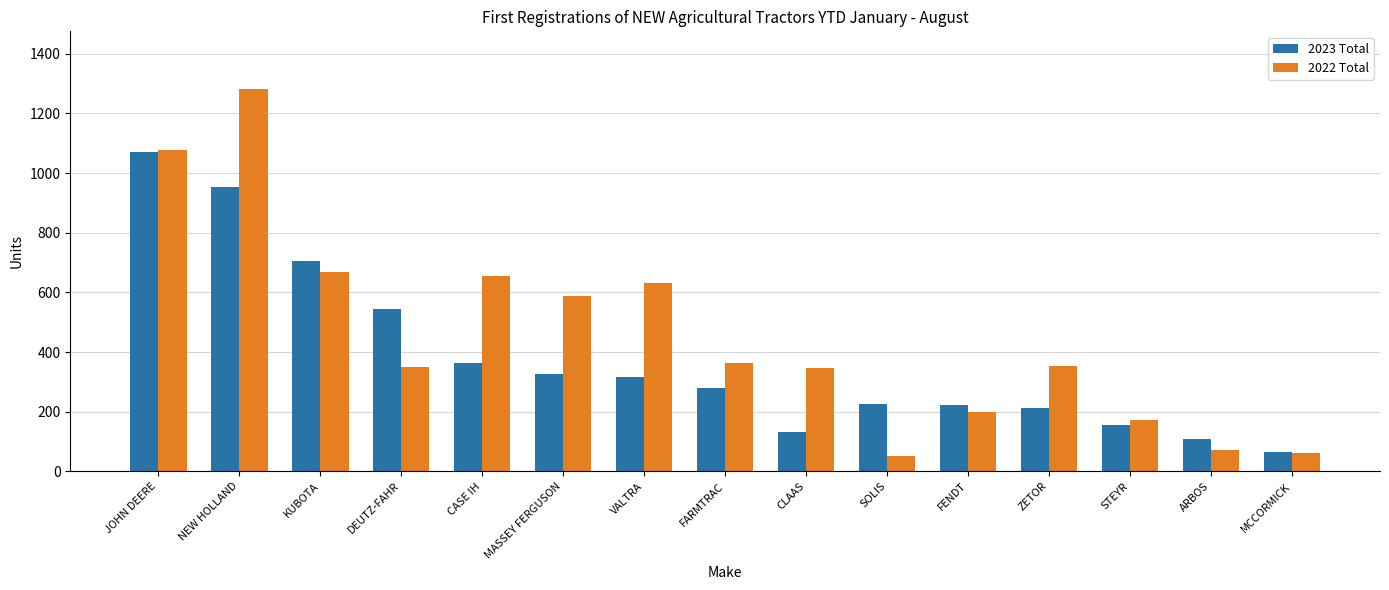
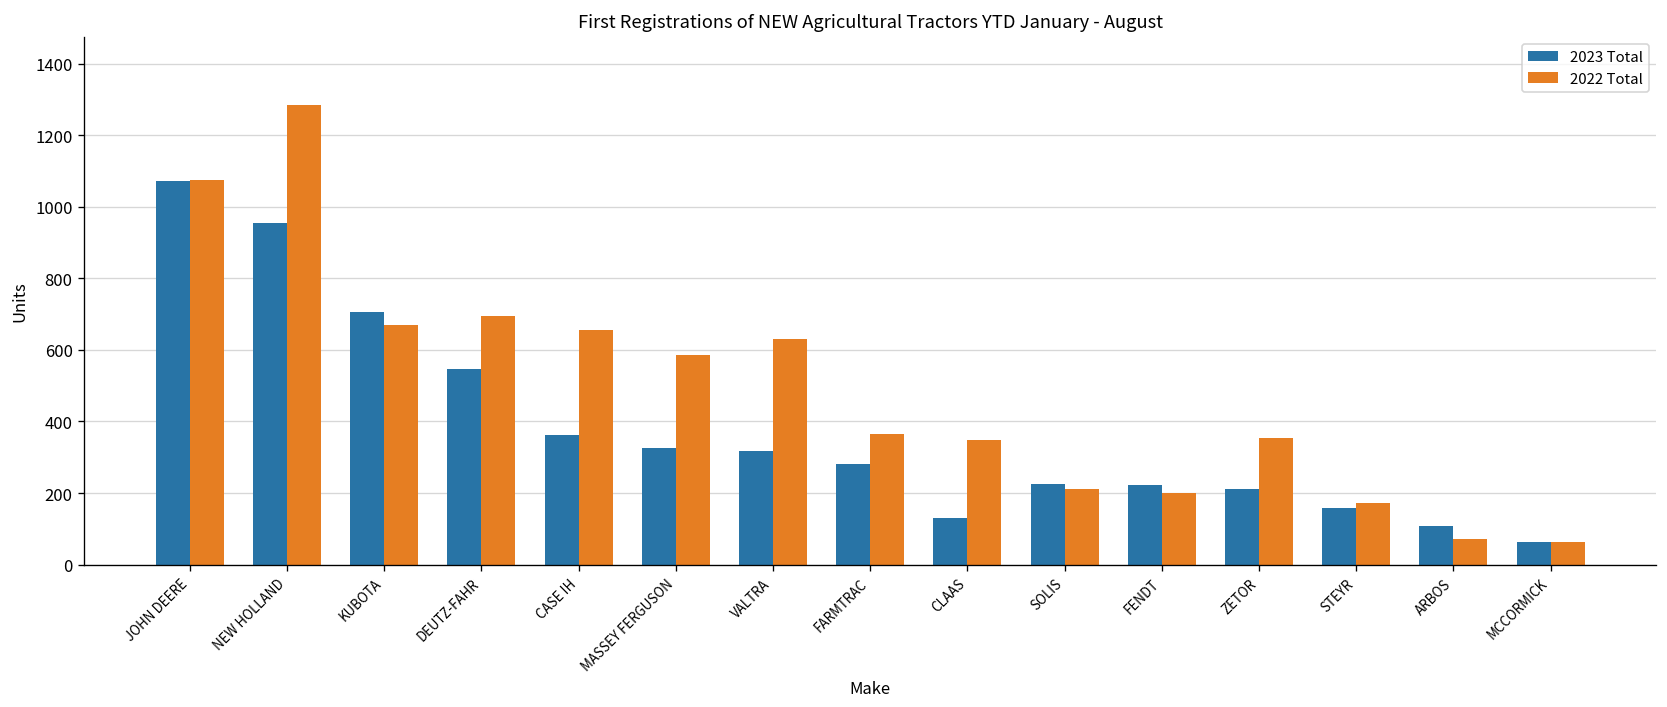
2022 Total, DEUTZ-FAHR: 350 -> 700
2022 Total, SOLIS: 50 -> 210
